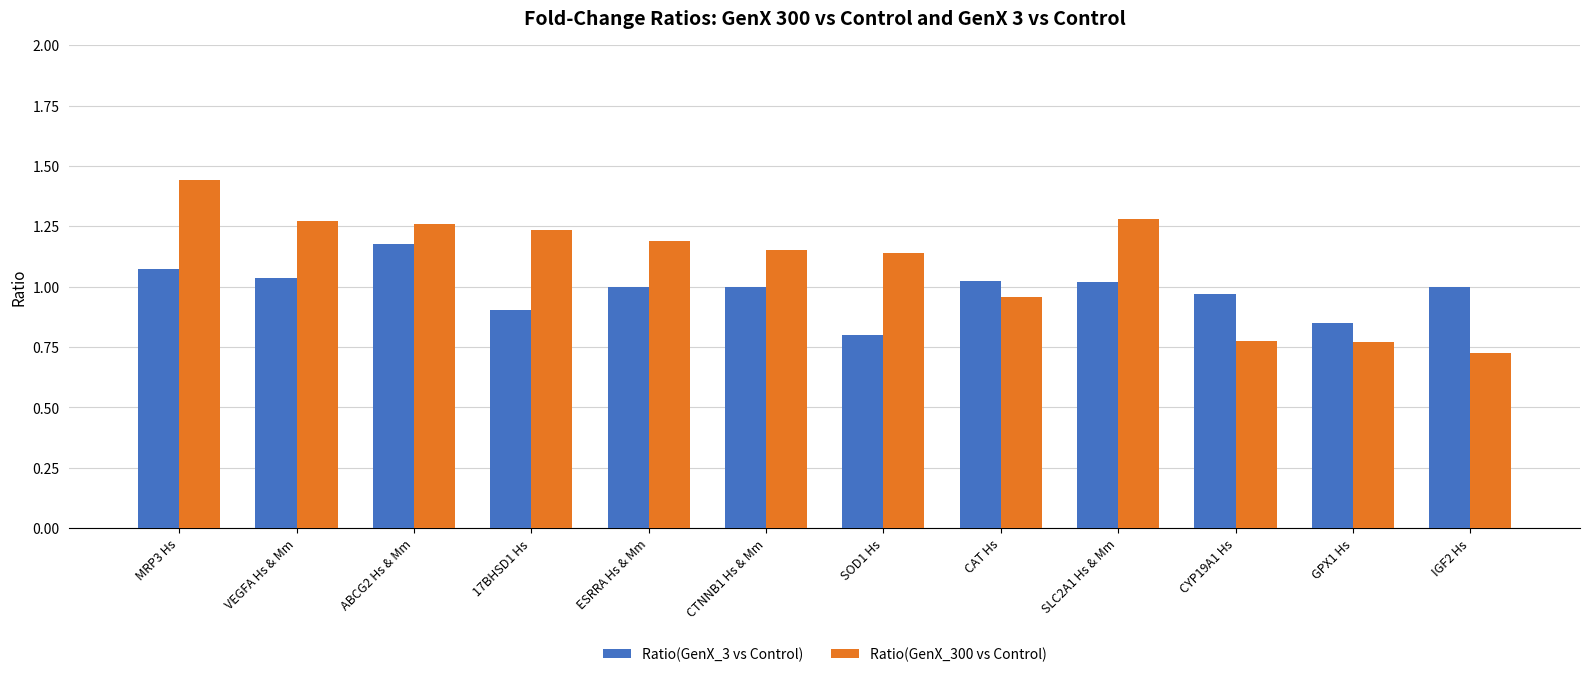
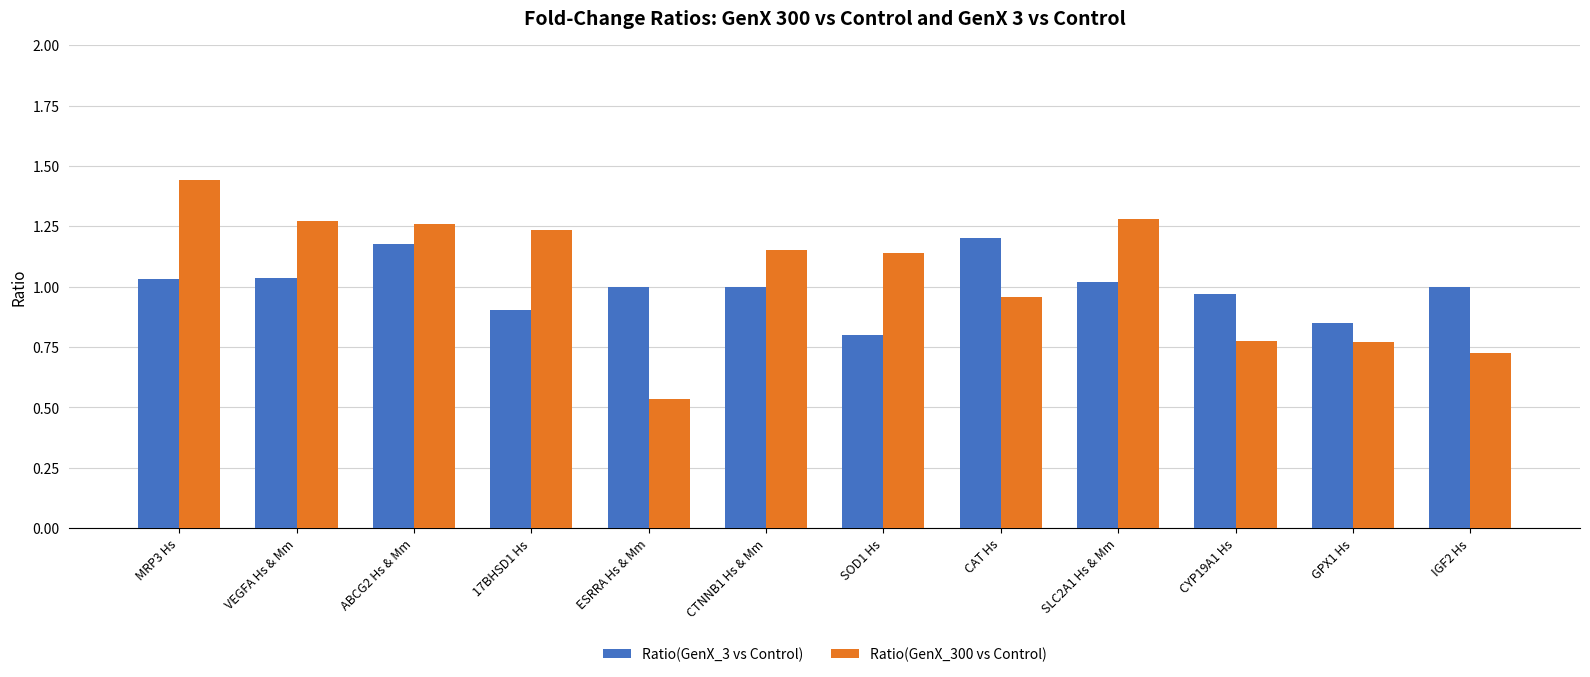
Ratio(GenX_3 vs Control), MRP3 Hs: 1.07 -> 1.03
Ratio(GenX_300 vs Control), ESRRA Hs & Mm: 1.19 -> 0.53
Ratio(GenX_3 vs Control), CAT Hs: 1.02 -> 1.20
